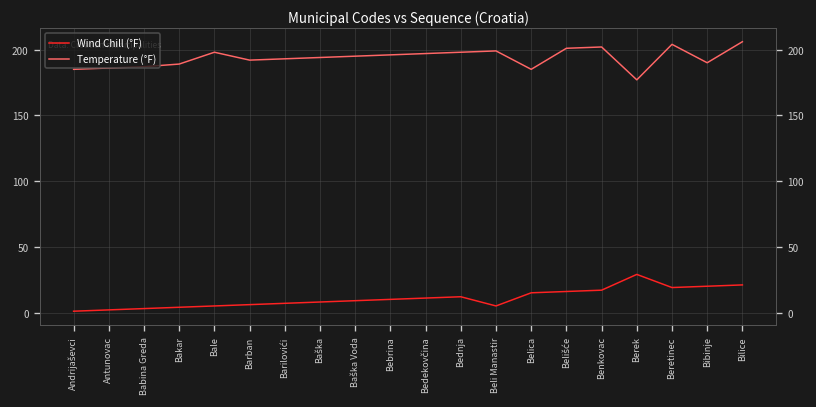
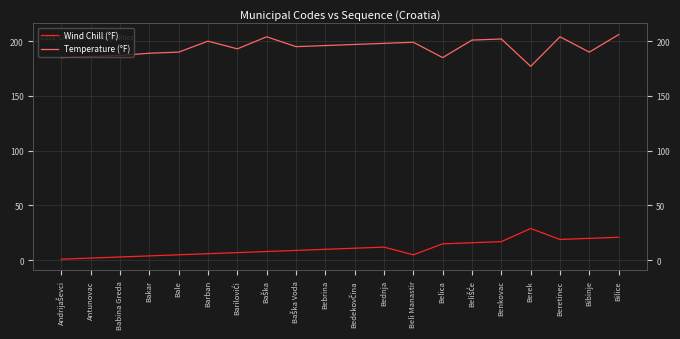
Temperature (°F), Bale: 198 -> 190
Temperature (°F), Barban: 192 -> 200
Temperature (°F), Baška: 194 -> 204
